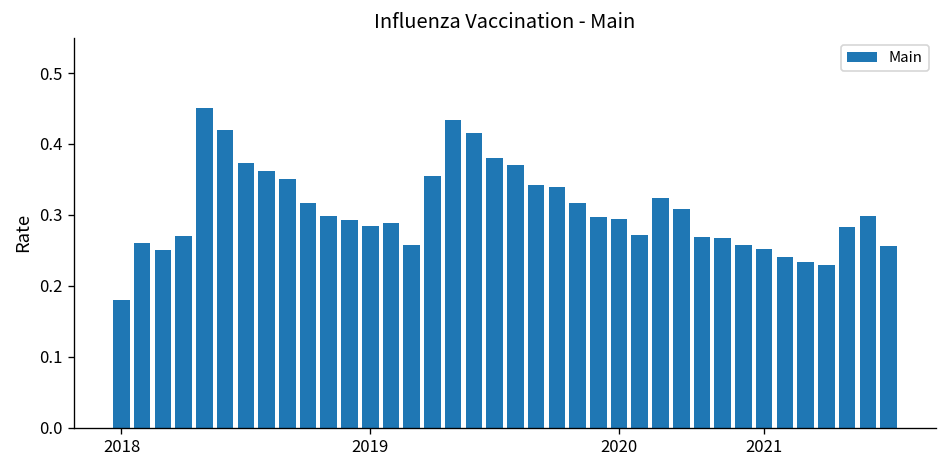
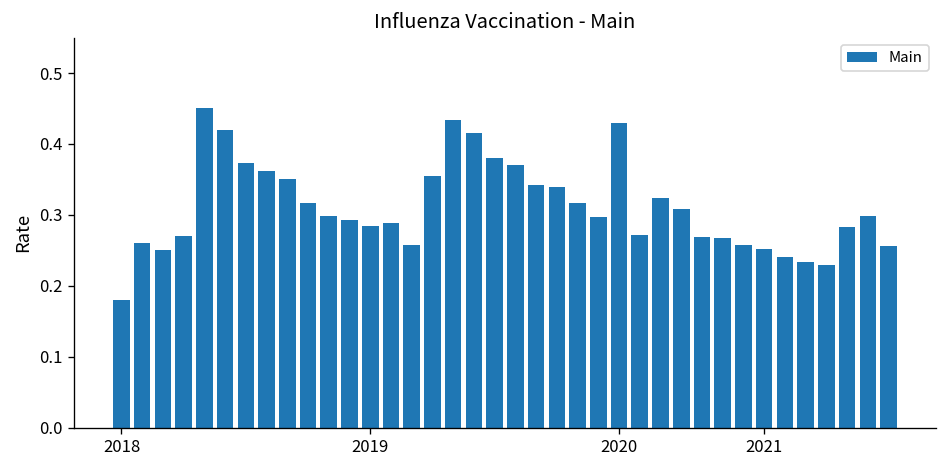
2020: 0.29 -> 0.43
